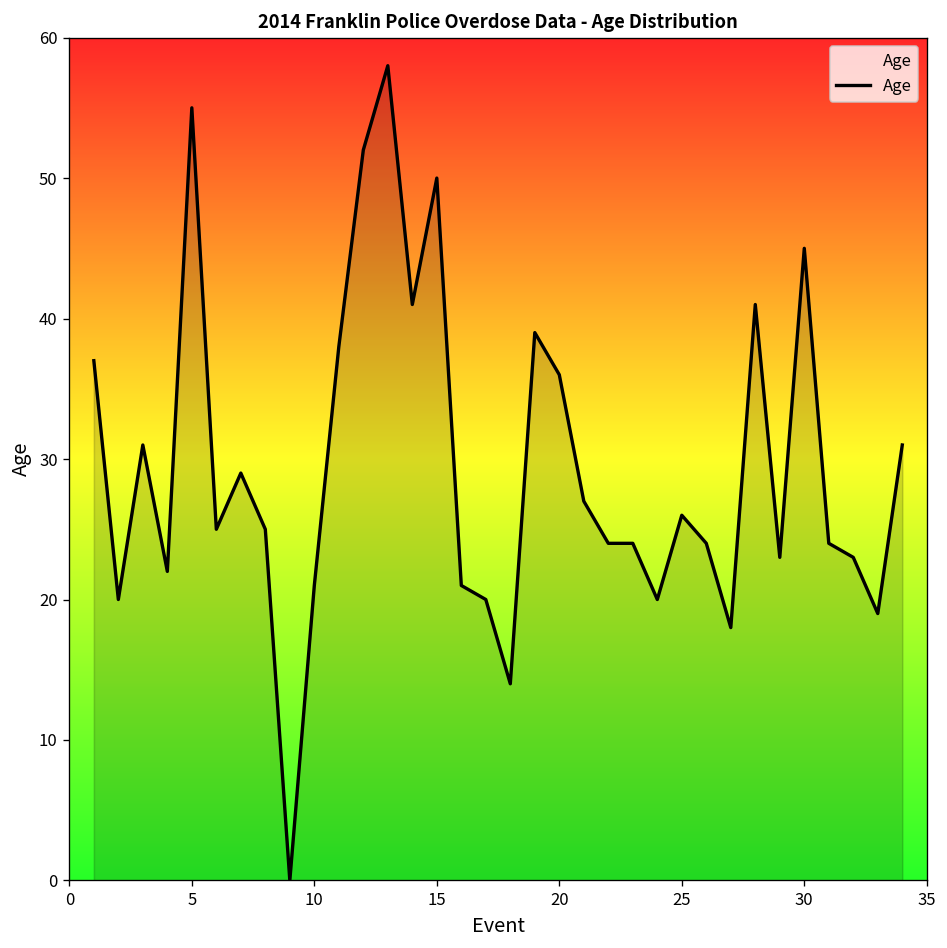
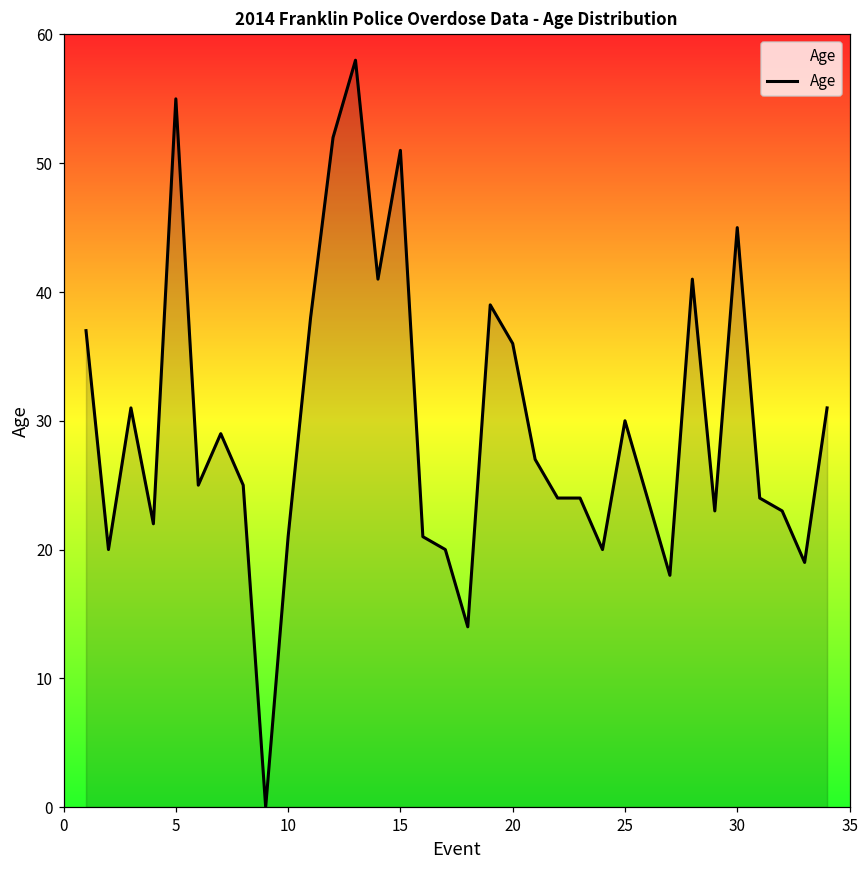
15: 50 -> 51
25: 26 -> 30
